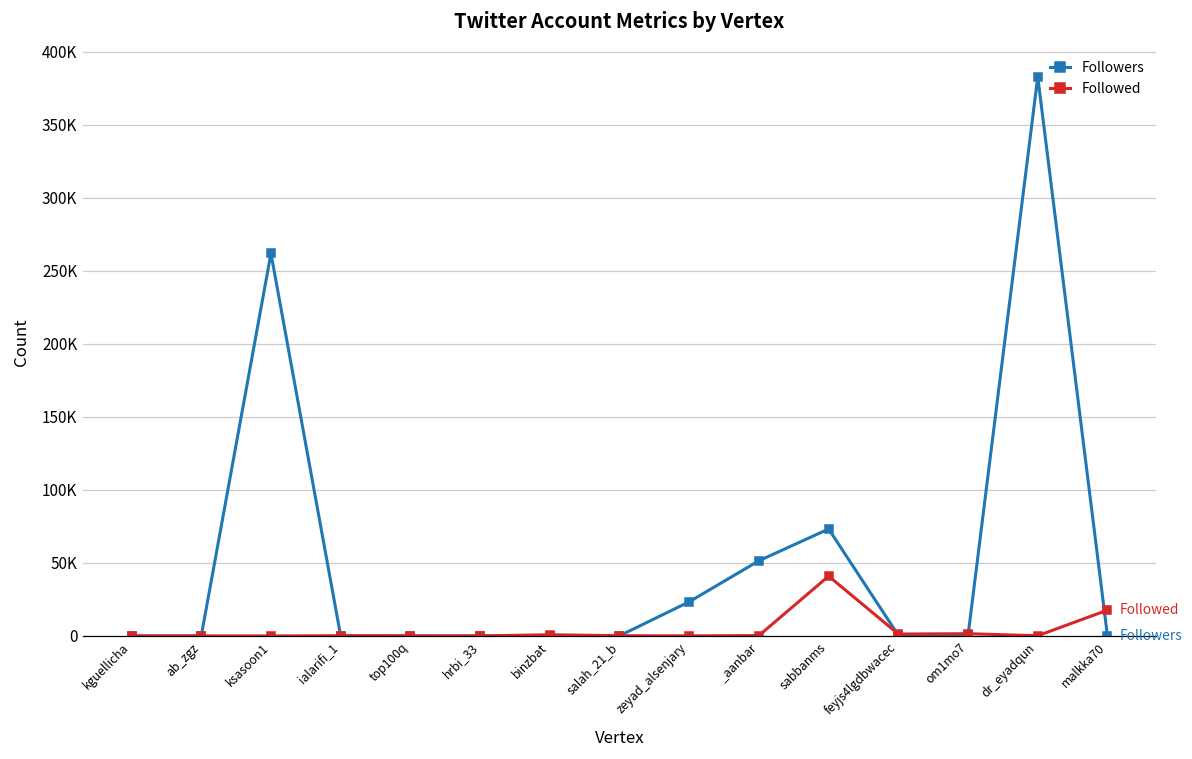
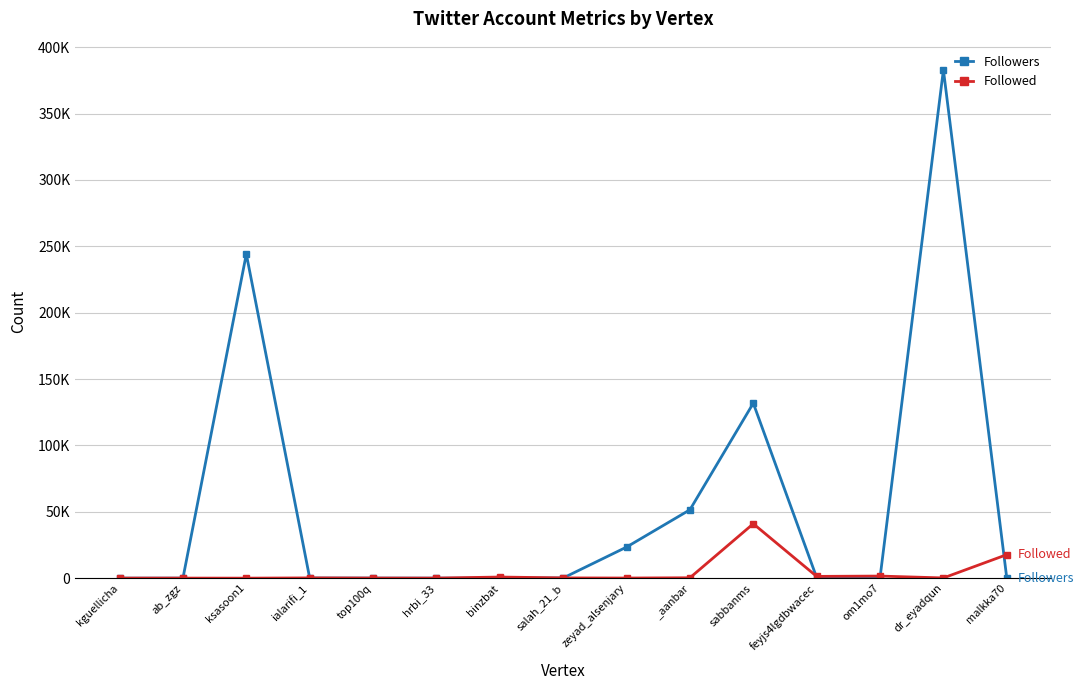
Followers, ksasoon1: 262000 -> 244000
Followers, sabbanms: 73000 -> 132000
